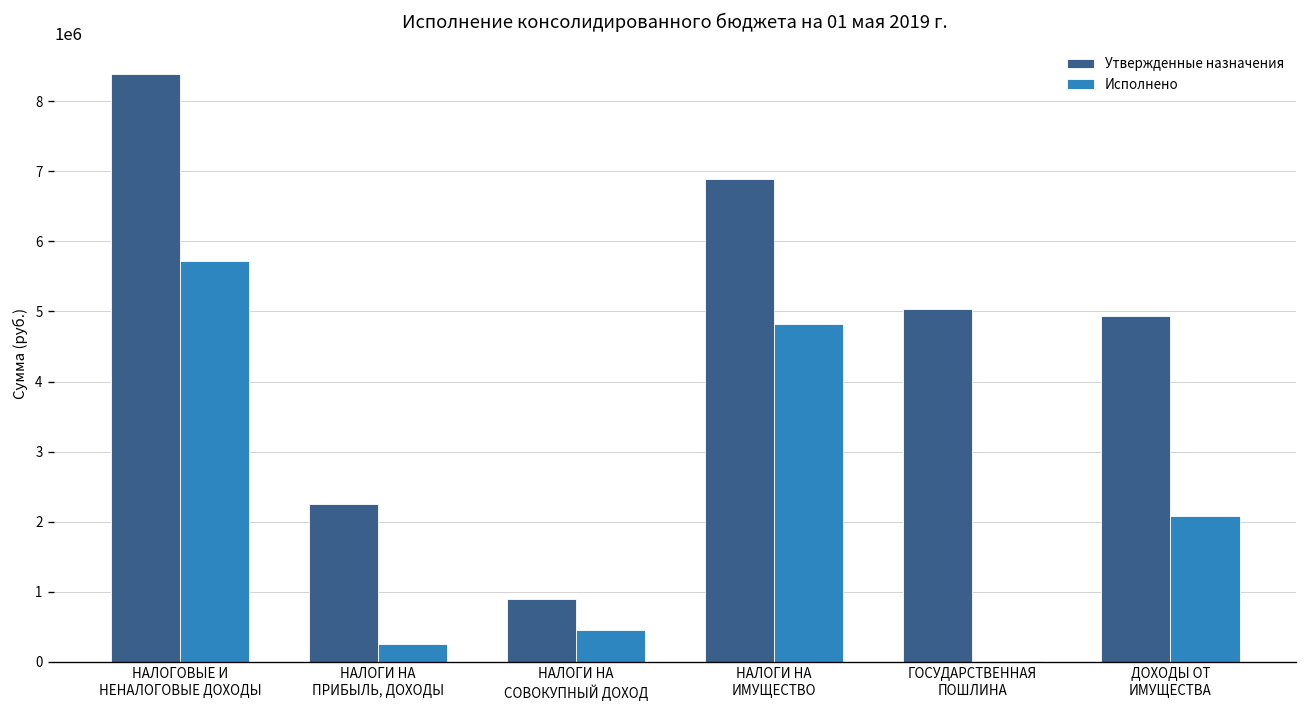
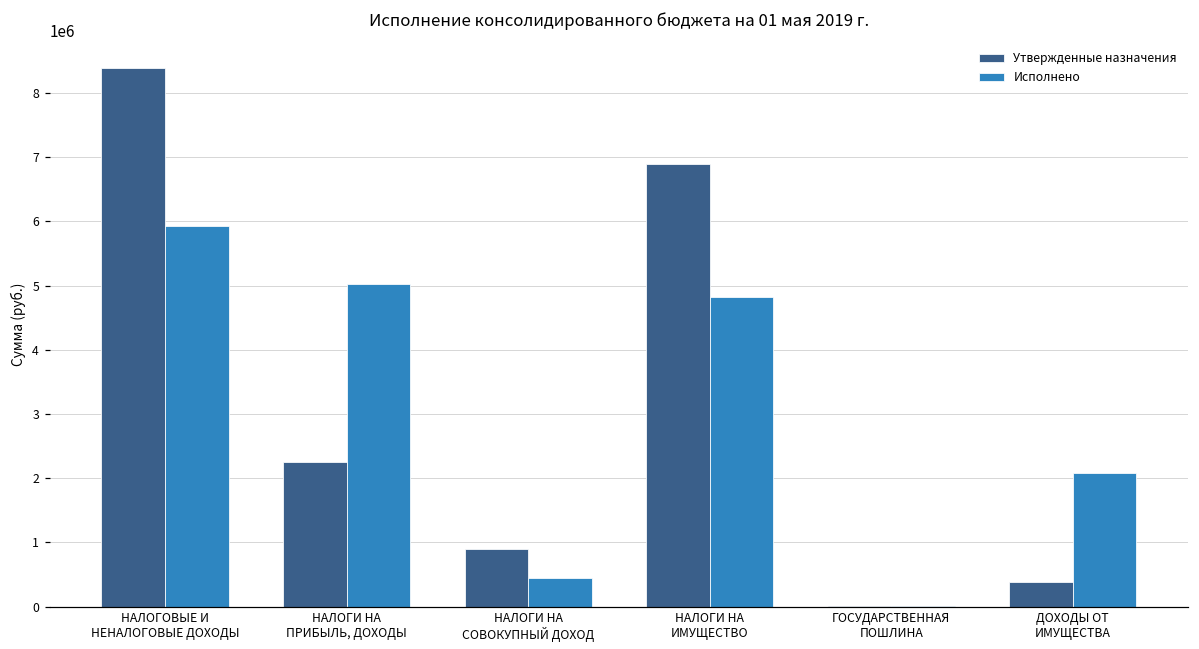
Исполнено, НАЛОГОВЫЕ И НЕНАЛОГОВЫЕ ДОХОДЫ: 5700000 -> 5900000
Исполнено, НАЛОГИ НА ПРИБЫЛЬ, ДОХОДЫ: 200000 -> 5000000
Утвержденные назначения, ГОСУДАРСТВЕННАЯ ПОШЛИНА: 5000000 -> 0
Утвержденные назначения, ДОХОДЫ ОТ ИМУЩЕСТВА: 4900000 -> 400000
